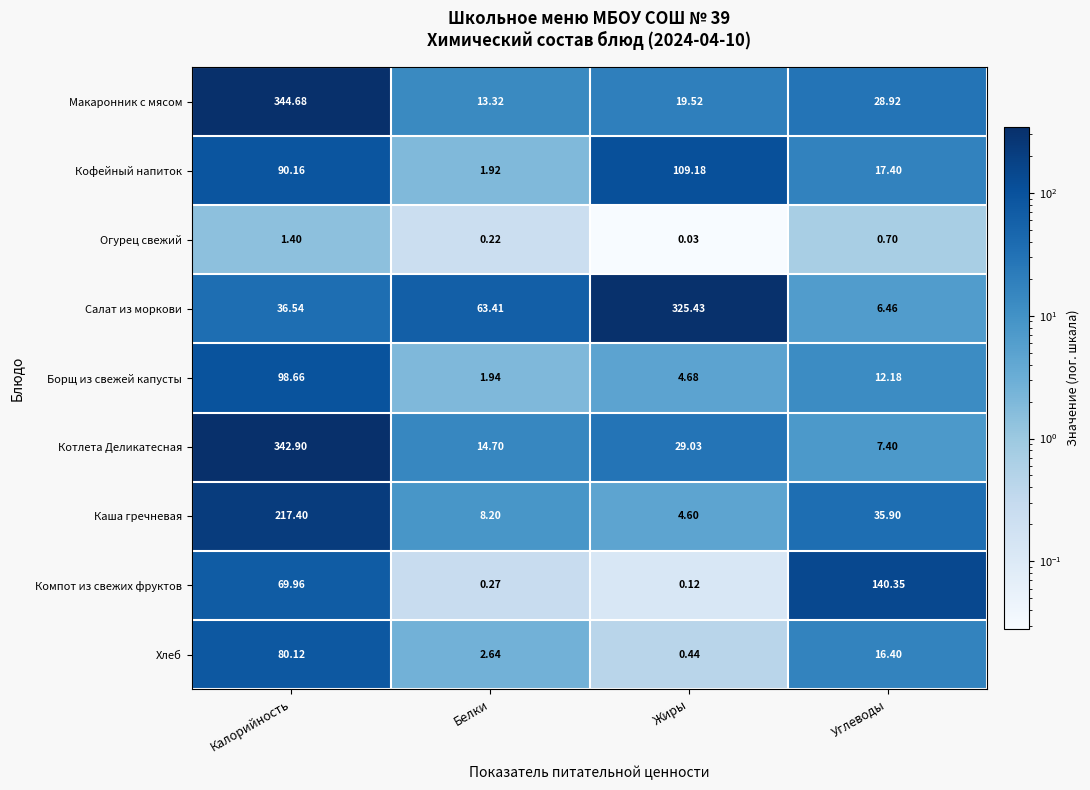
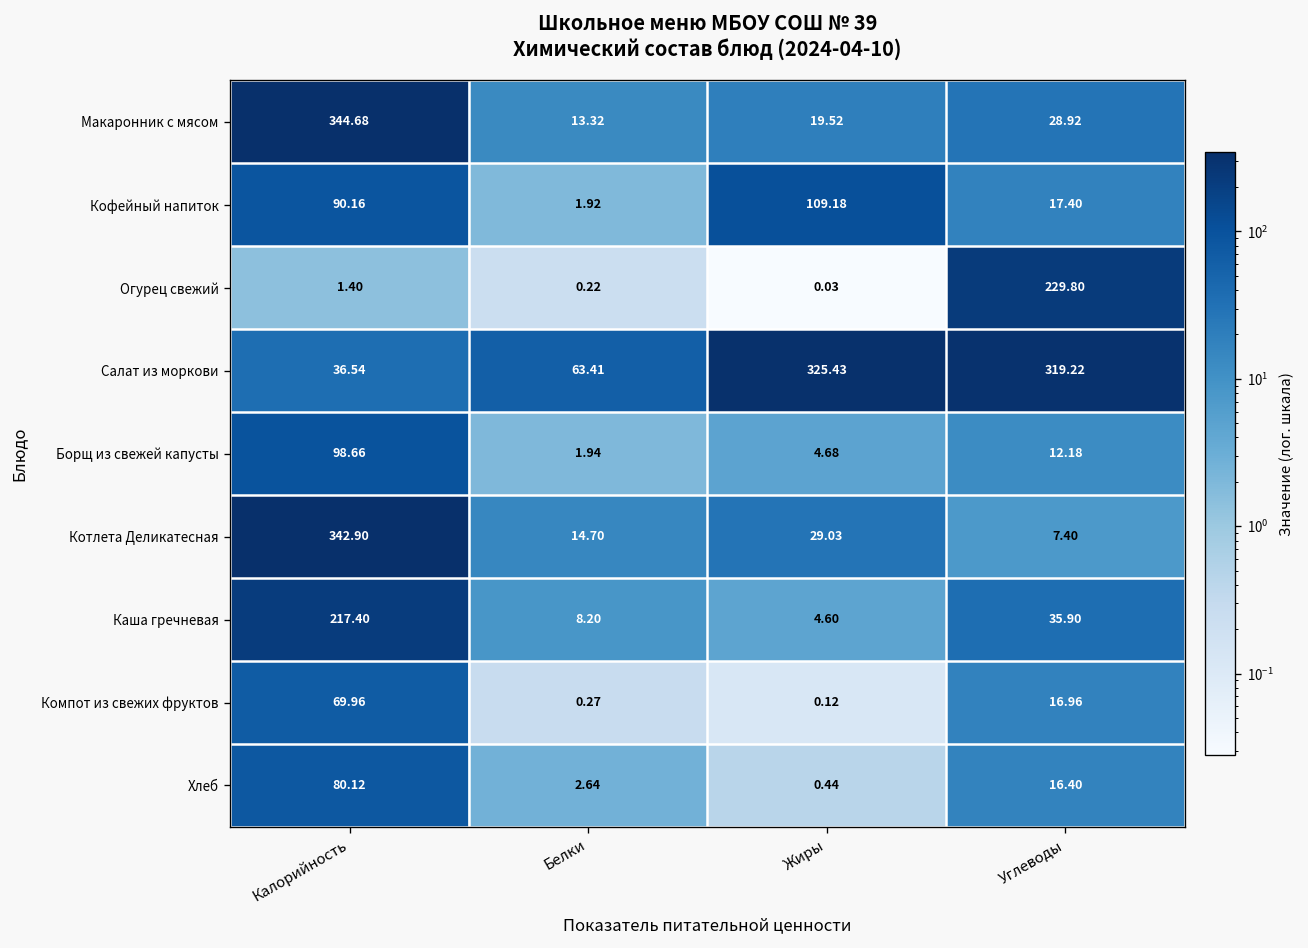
Огурец свежий, Углеводы: 0.70 -> 229.80
Салат из моркови, Углеводы: 6.46 -> 319.22
Компот из свежих фруктов, Углеводы: 140.35 -> 16.96
